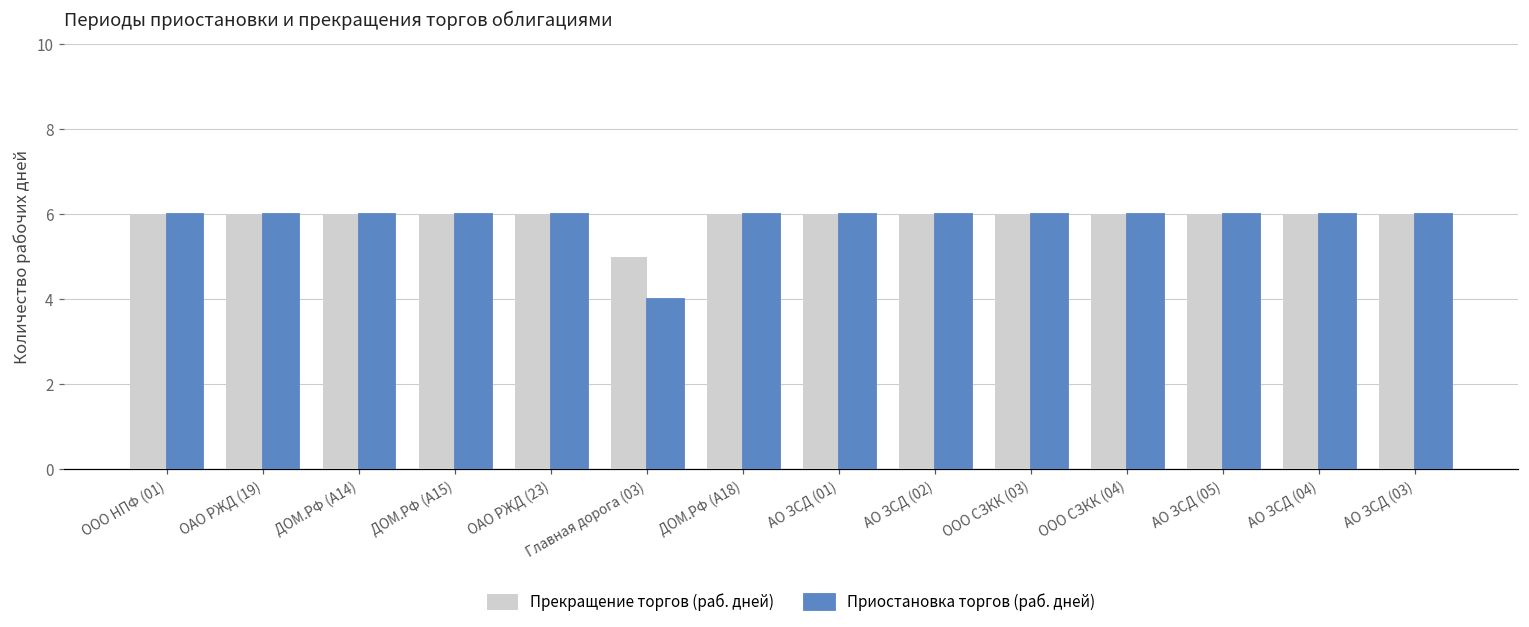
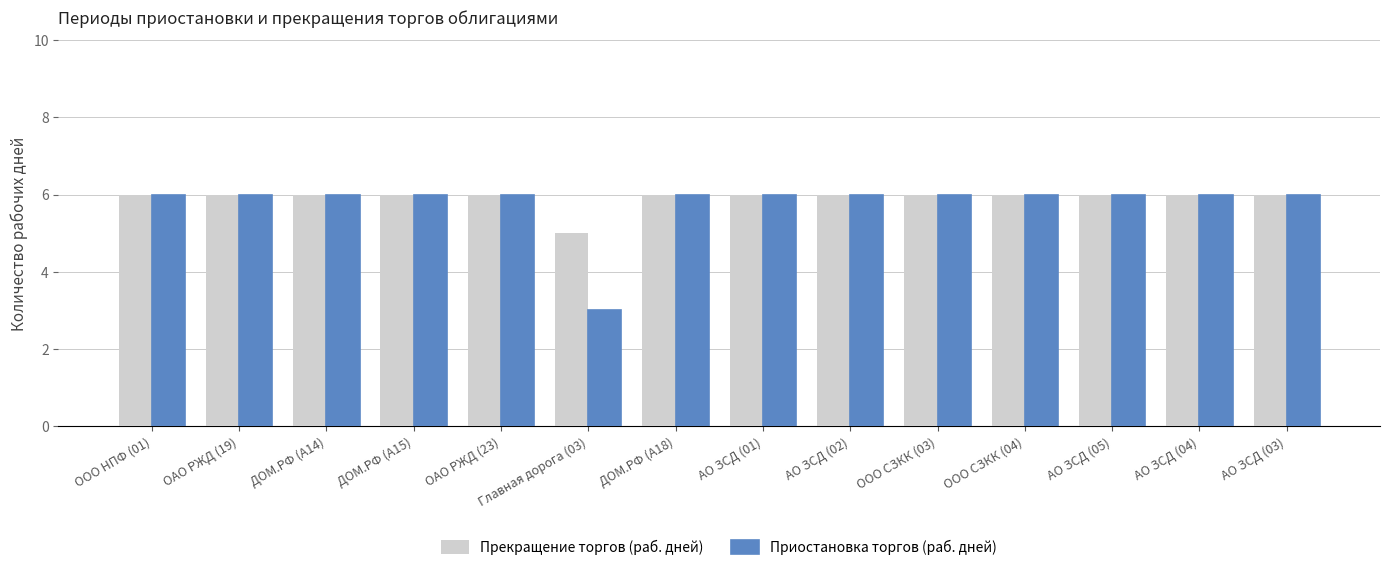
Приостановка торгов (раб. дней), Главная дорога (03): 4 -> 3
